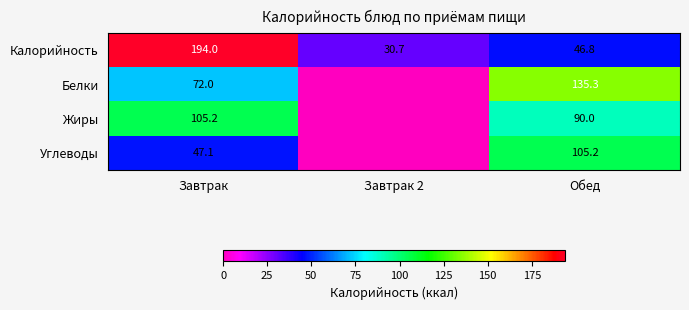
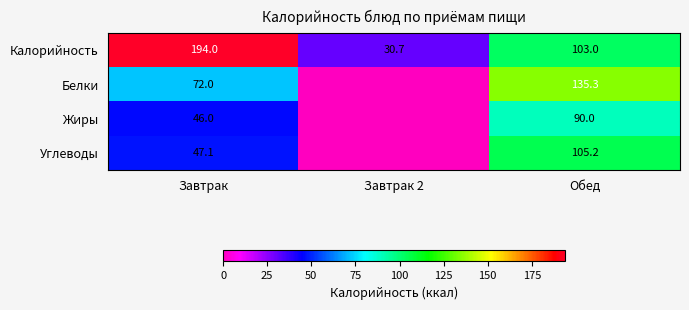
Калорийность, Обед: 46.8 -> 103.0
Жиры, Завтрак: 105.2 -> 46.0
